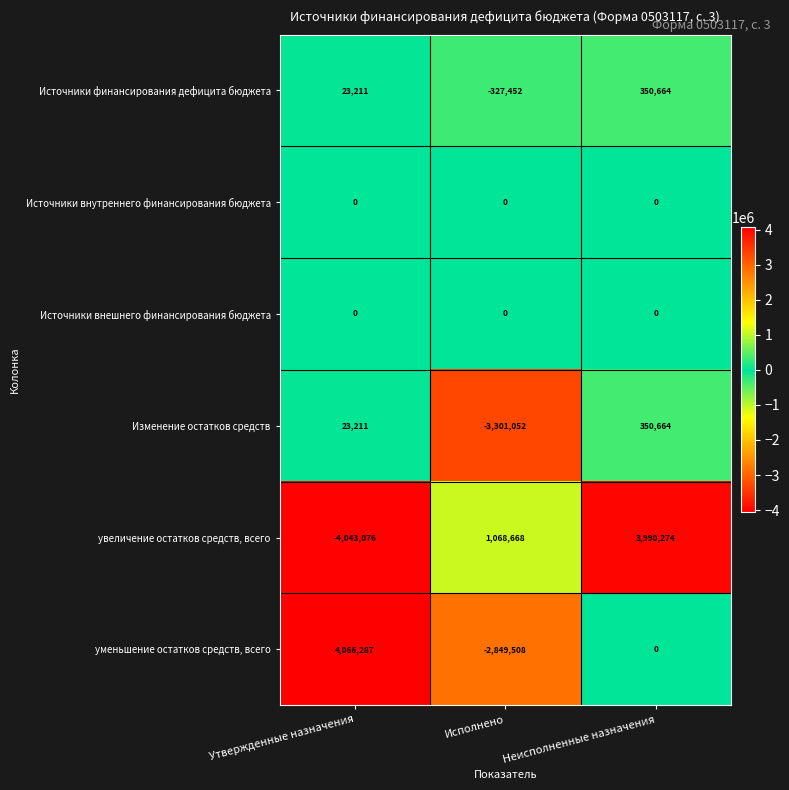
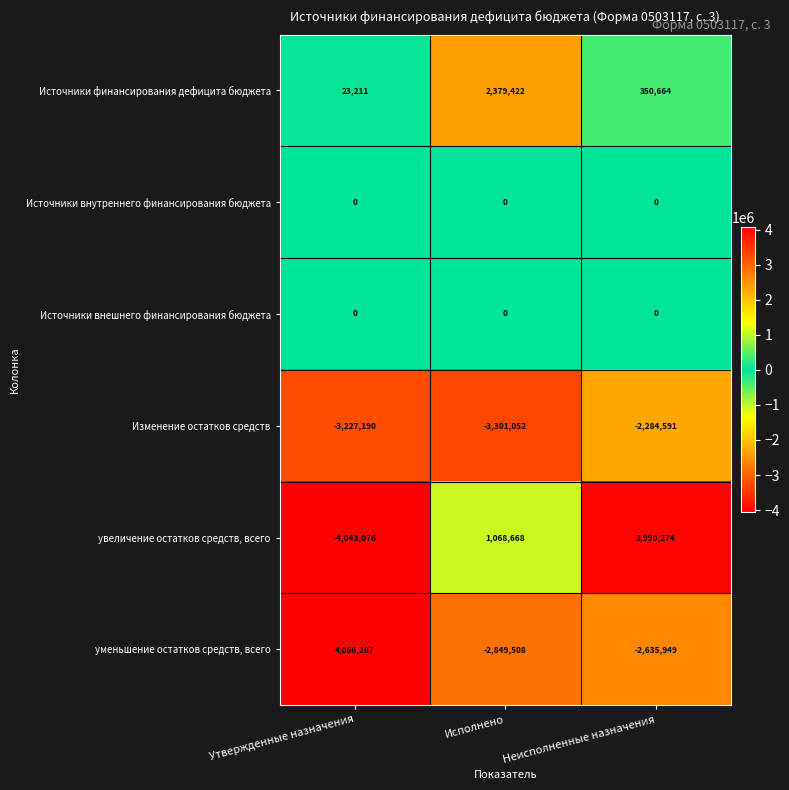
Источники финансирования дефицита бюджета, Исполнено: -327,452 -> 2,379,422
Изменение остатков средств, Утвержденные назначения: 23,211 -> -3,227,190
Изменение остатков средств, Неисполненные назначения: 350,664 -> -2,284,591
уменьшение остатков средств, всего, Неисполненные назначения: 0 -> -2,635,949
